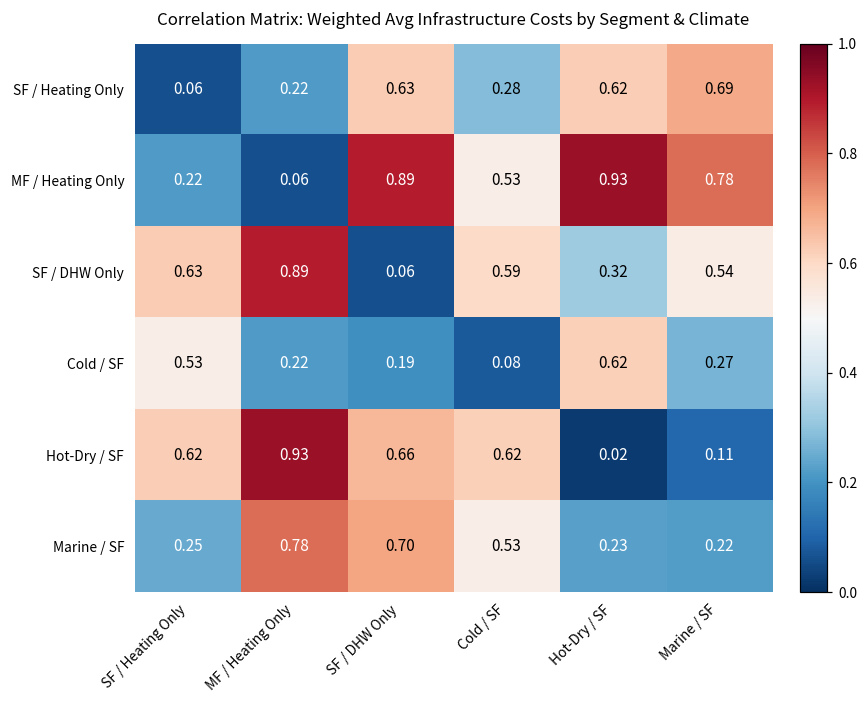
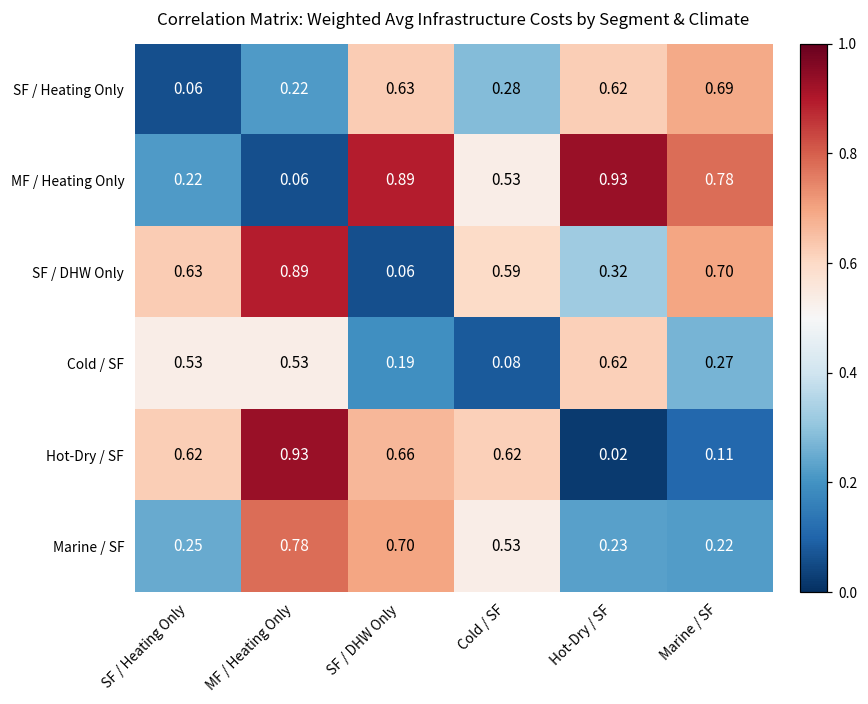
SF / DHW Only, Marine / SF: 0.54 -> 0.70
Cold / SF, MF / Heating Only: 0.22 -> 0.53
